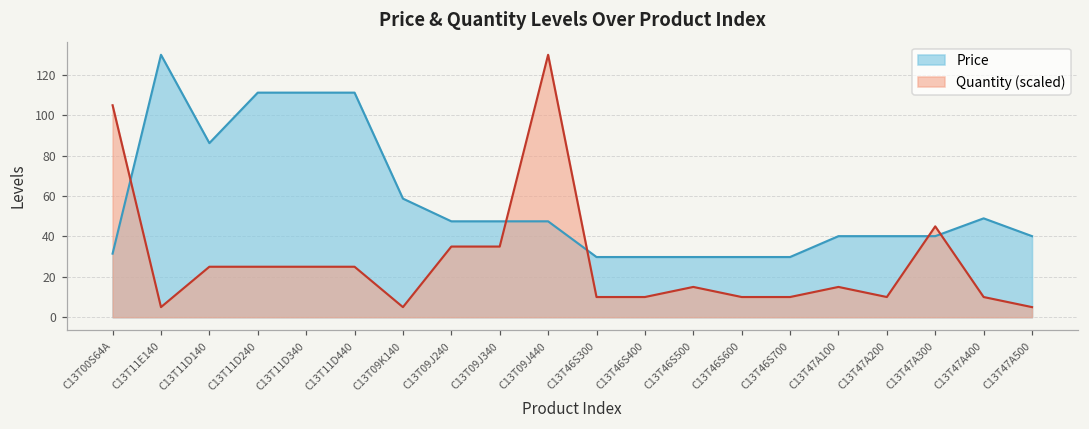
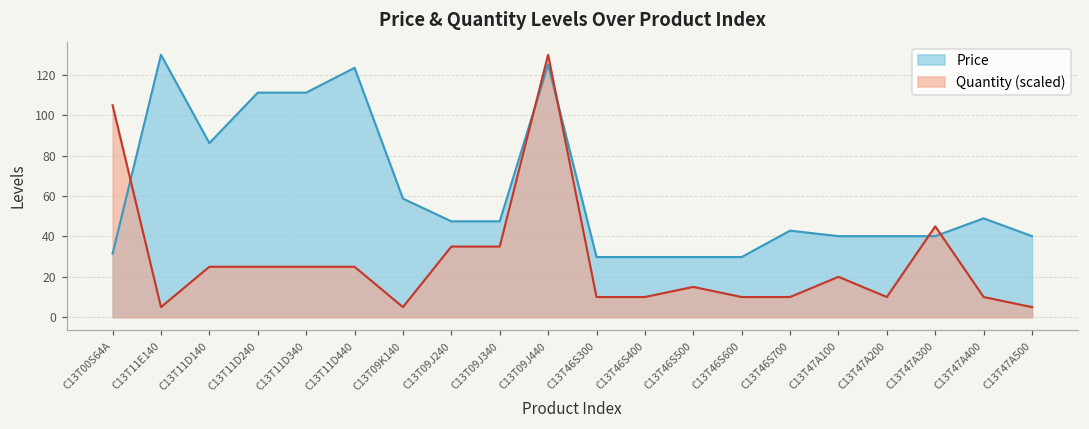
Price, C13T11D440: 111 -> 124
Price, C13T09J440: 48 -> 125
Price, C13T46S700: 30 -> 43
Quantity (scaled), C13T47A100: 15 -> 20
